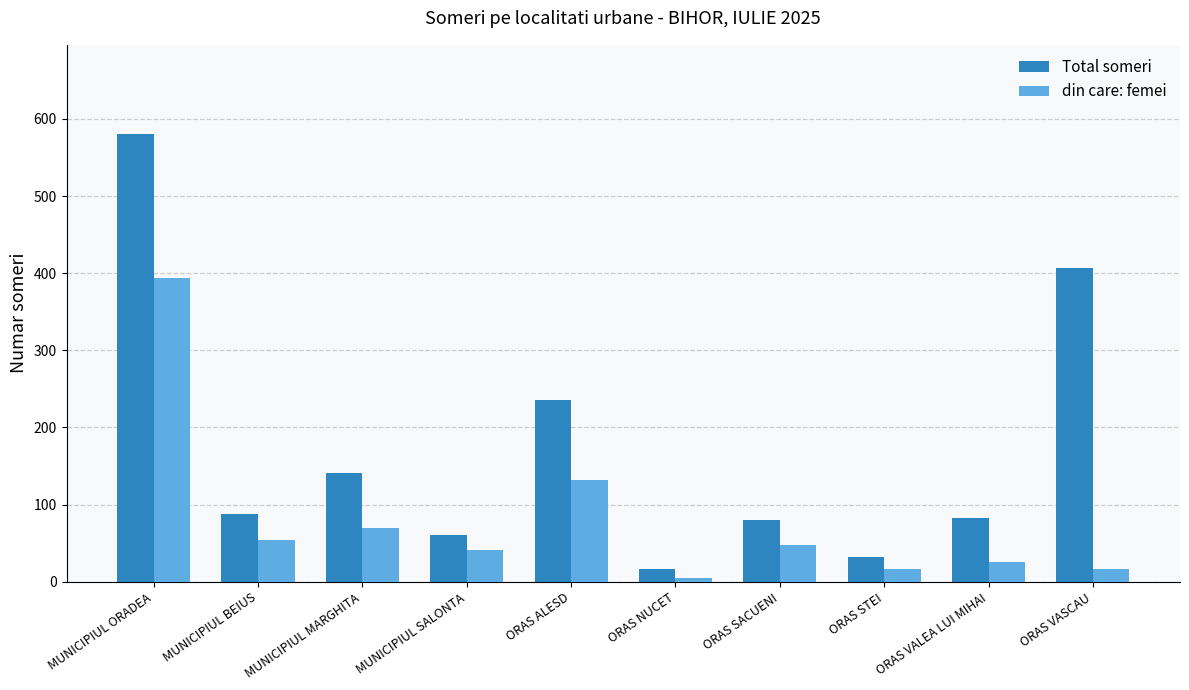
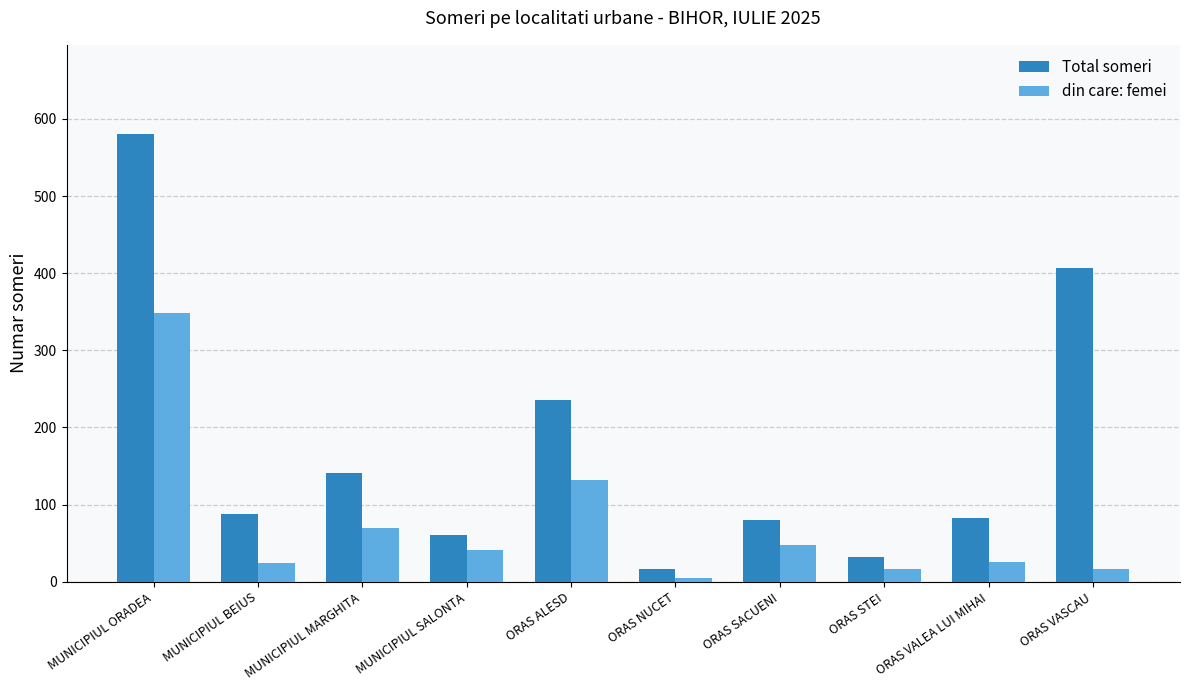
din care: femei, MUNICIPIUL ORADEA: 390 -> 350
din care: femei, MUNICIPIUL BEIUS: 50 -> 20
